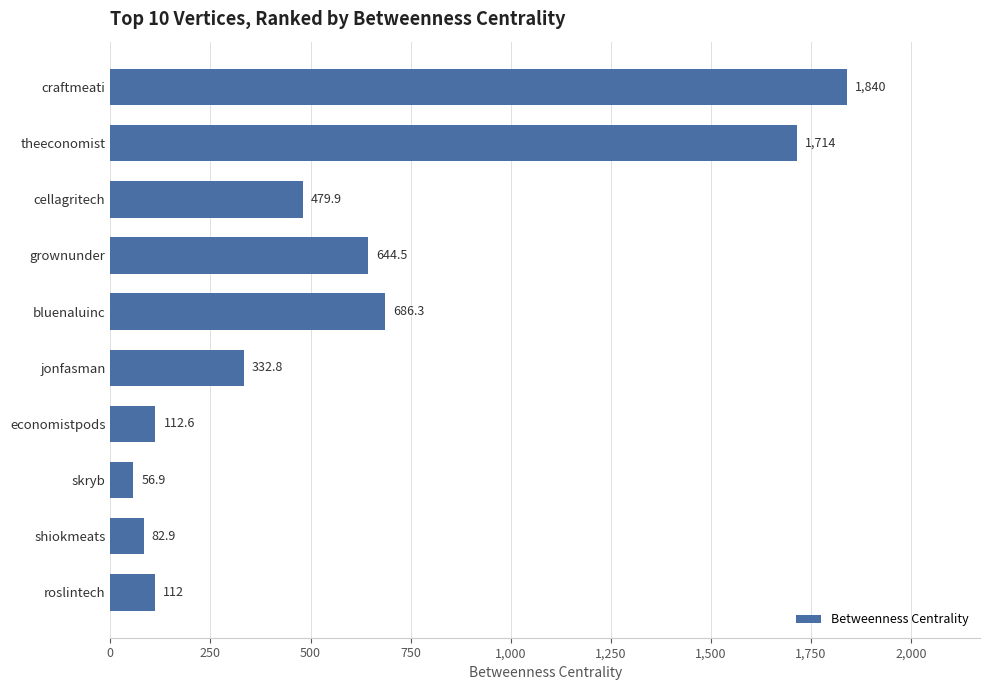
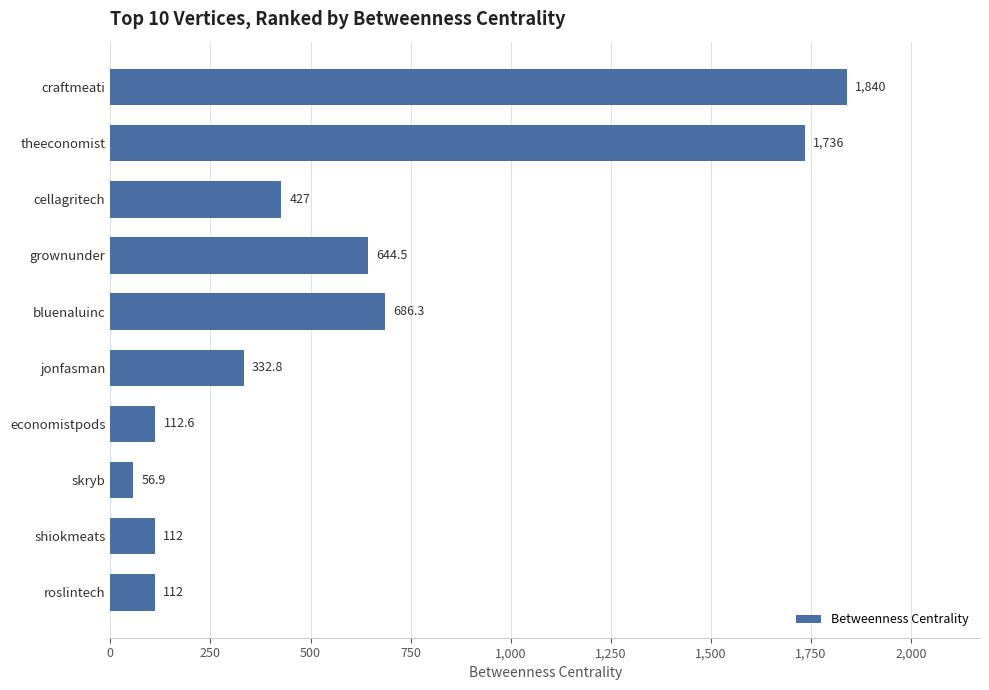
theeconomist: 1,714 -> 1,736
cellagritech: 479.9 -> 427
shiokmeats: 82.9 -> 112
